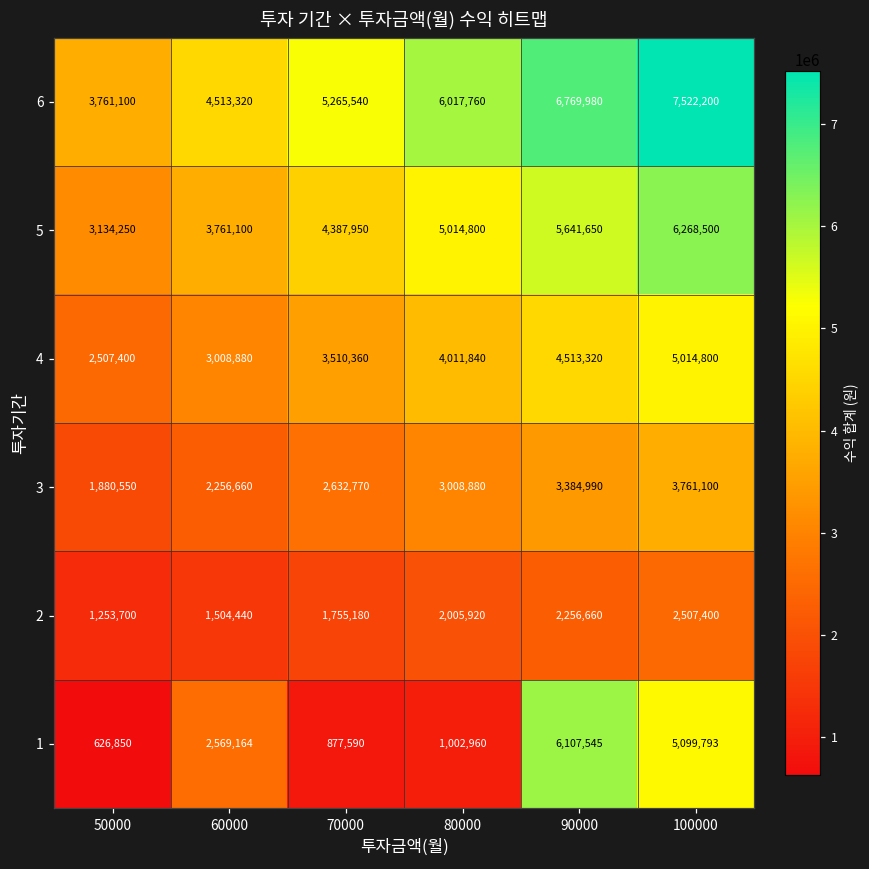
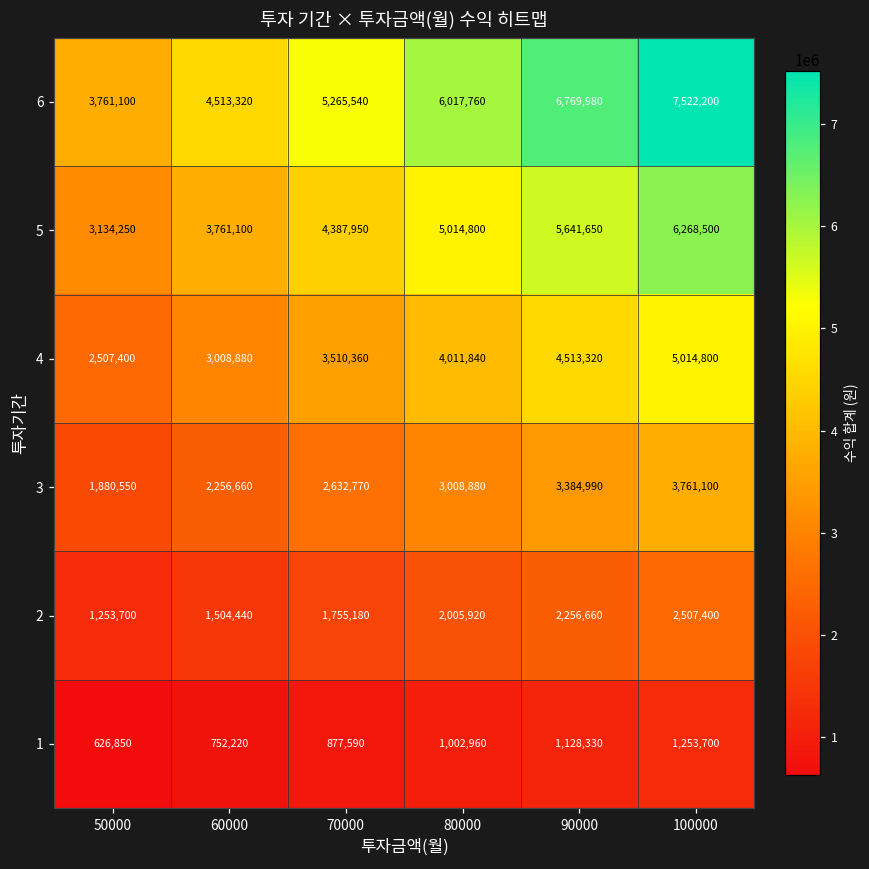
1, 60000: 2,569,164 -> 752,220
1, 90000: 6,107,545 -> 1,128,330
1, 100000: 5,099,793 -> 1,253,700
